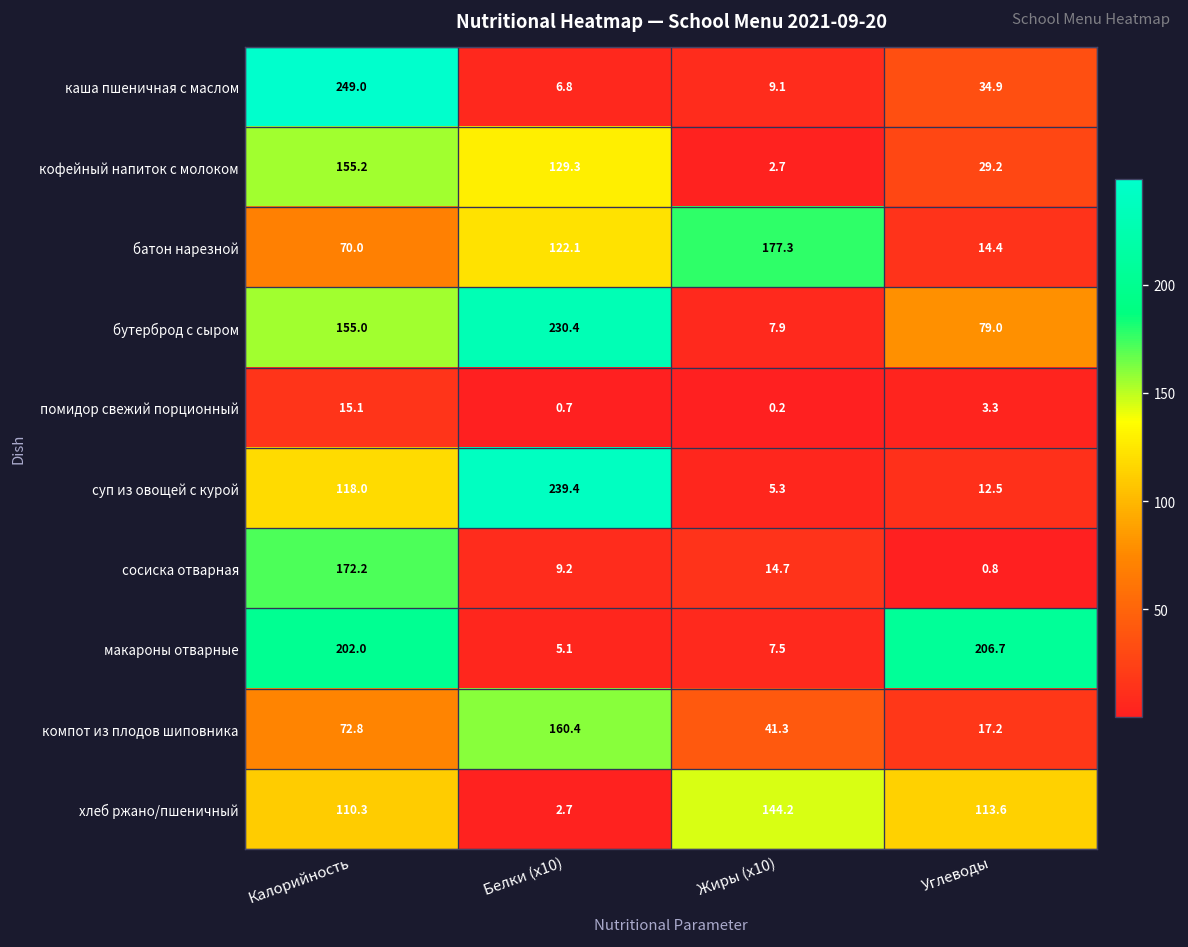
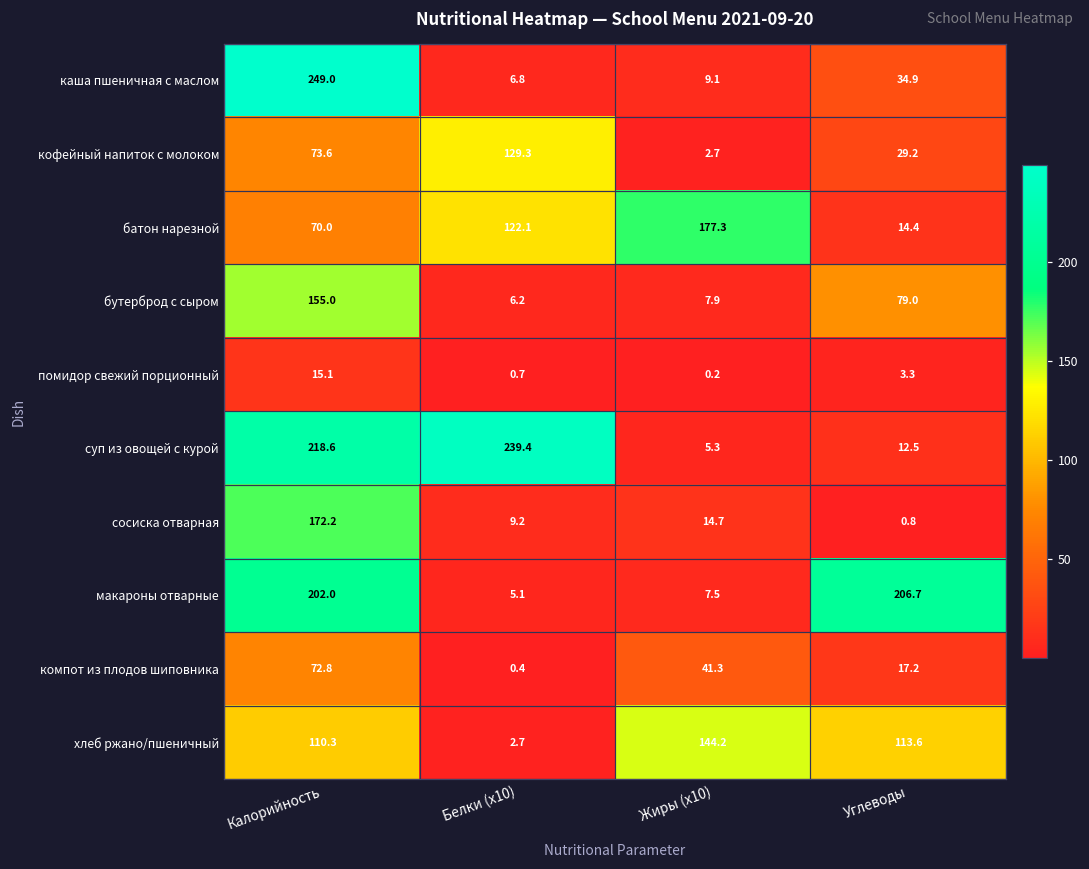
кофейный напиток с молоком, Калорийность: 155.2 -> 73.6
бутерброд с сыром, Белки (x10): 230.4 -> 6.2
суп из овощей с курой, Калорийность: 118.0 -> 218.6
компот из плодов шиповника, Белки (x10): 160.4 -> 0.4
